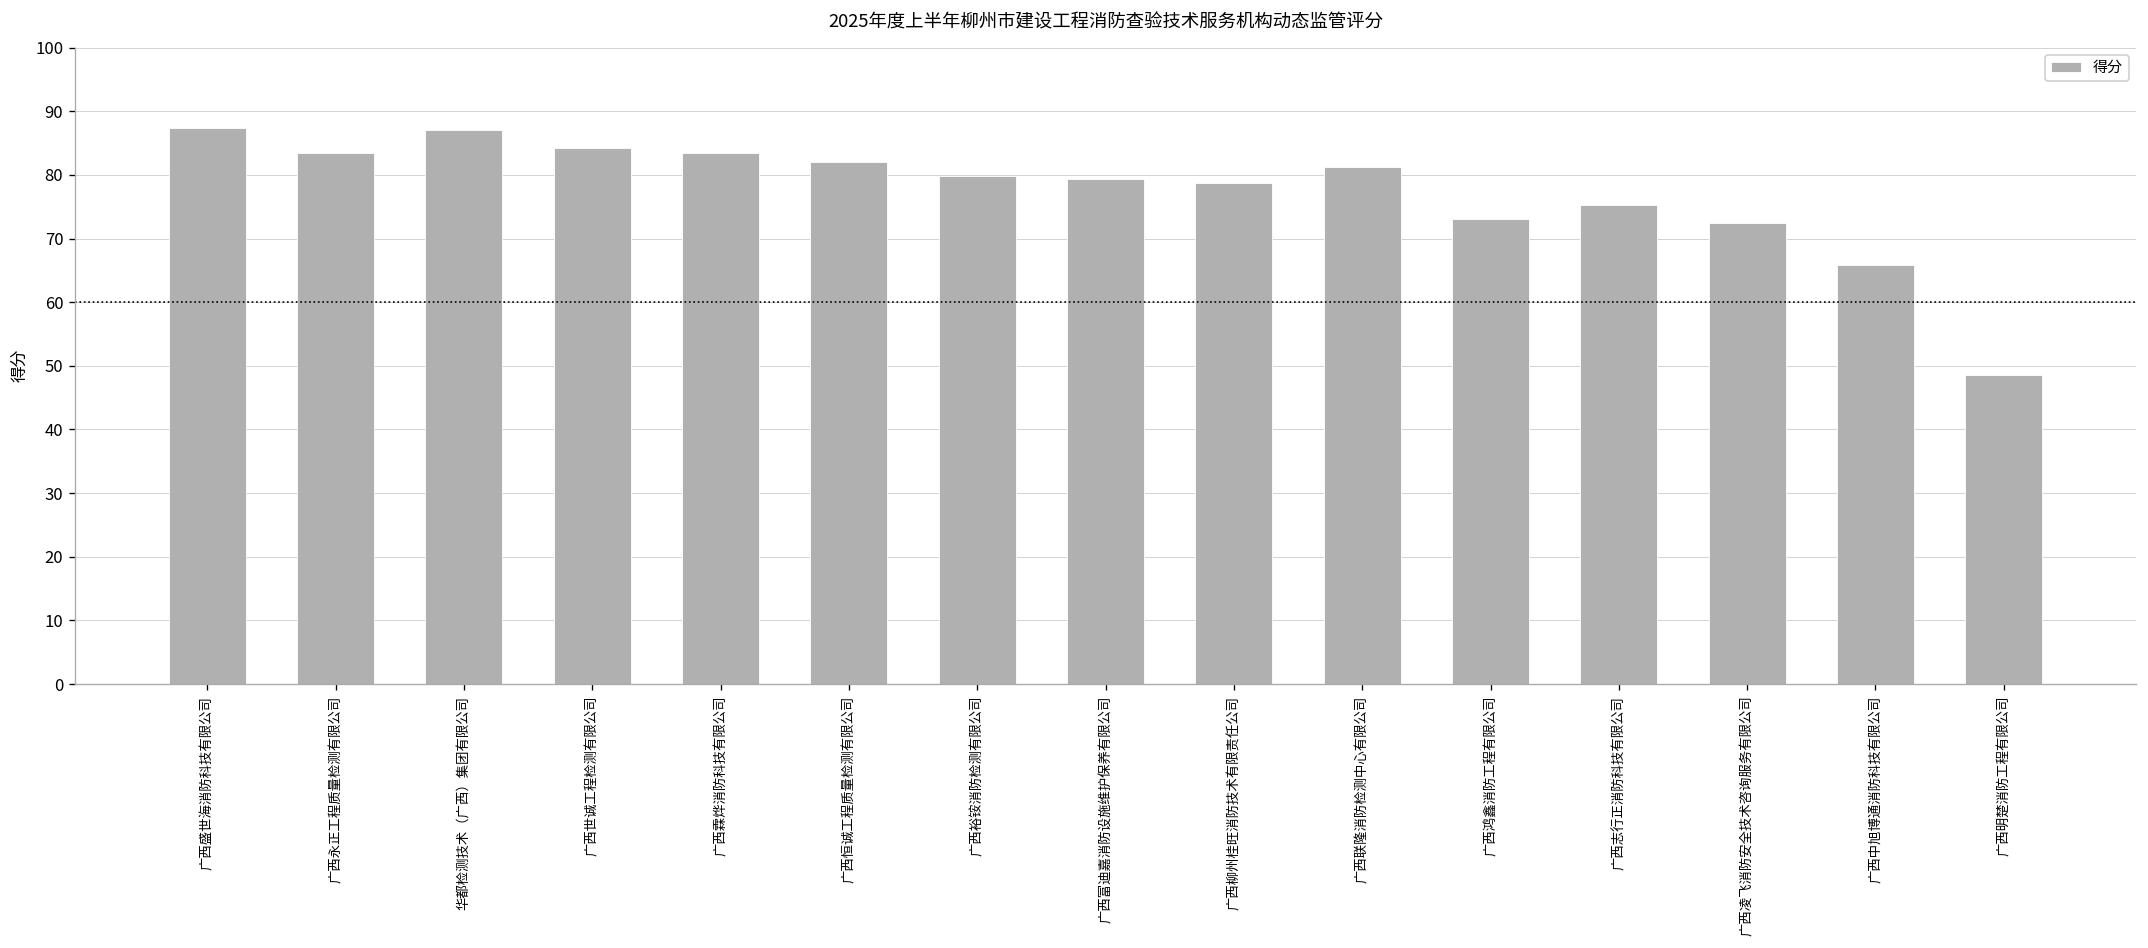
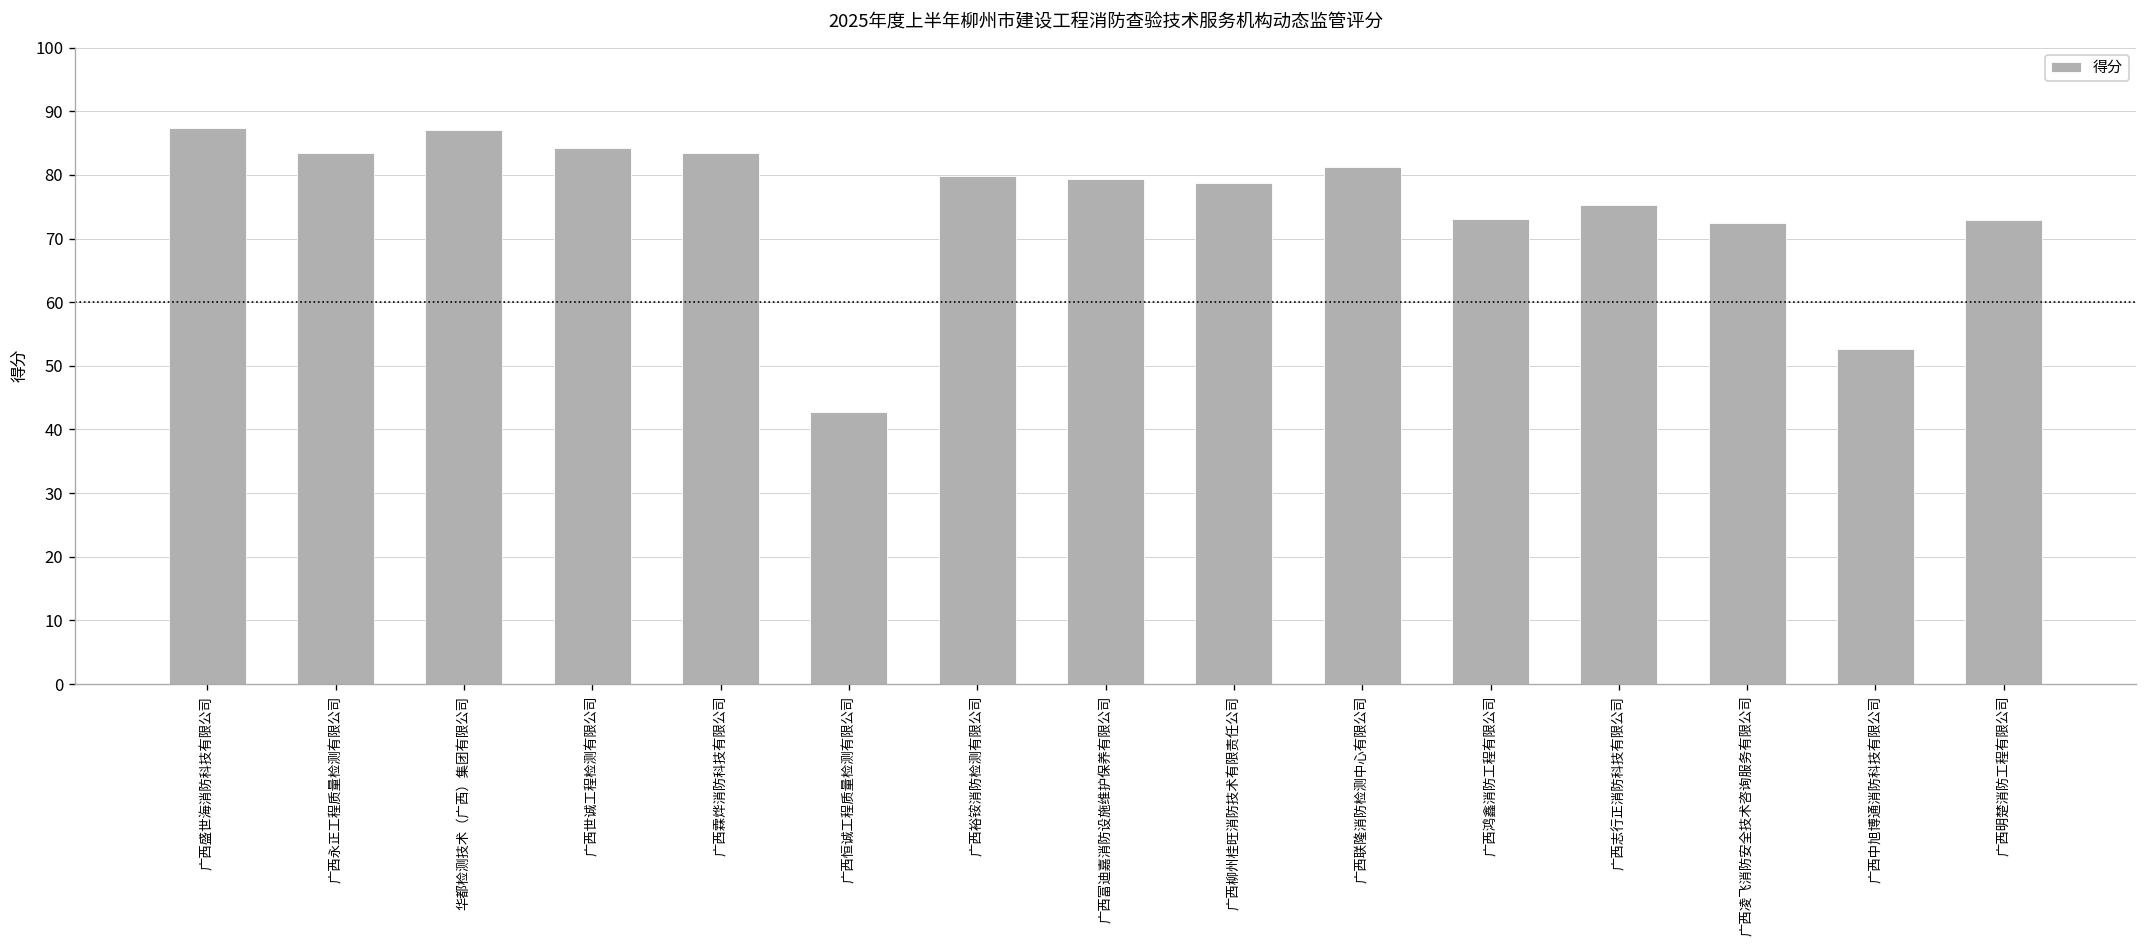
广西恒诚工程质量检测有限公司: 82 -> 43
广西中旭博通消防科技有限公司: 66 -> 53
广西明楚消防工程有限公司: 49 -> 73
